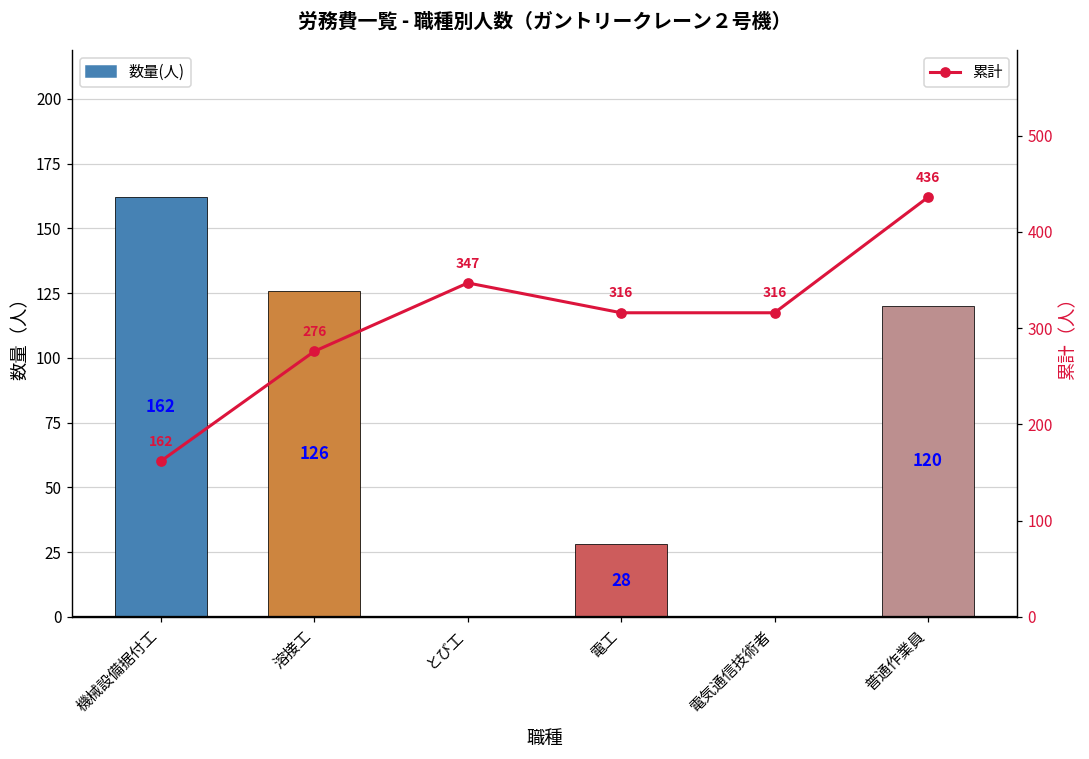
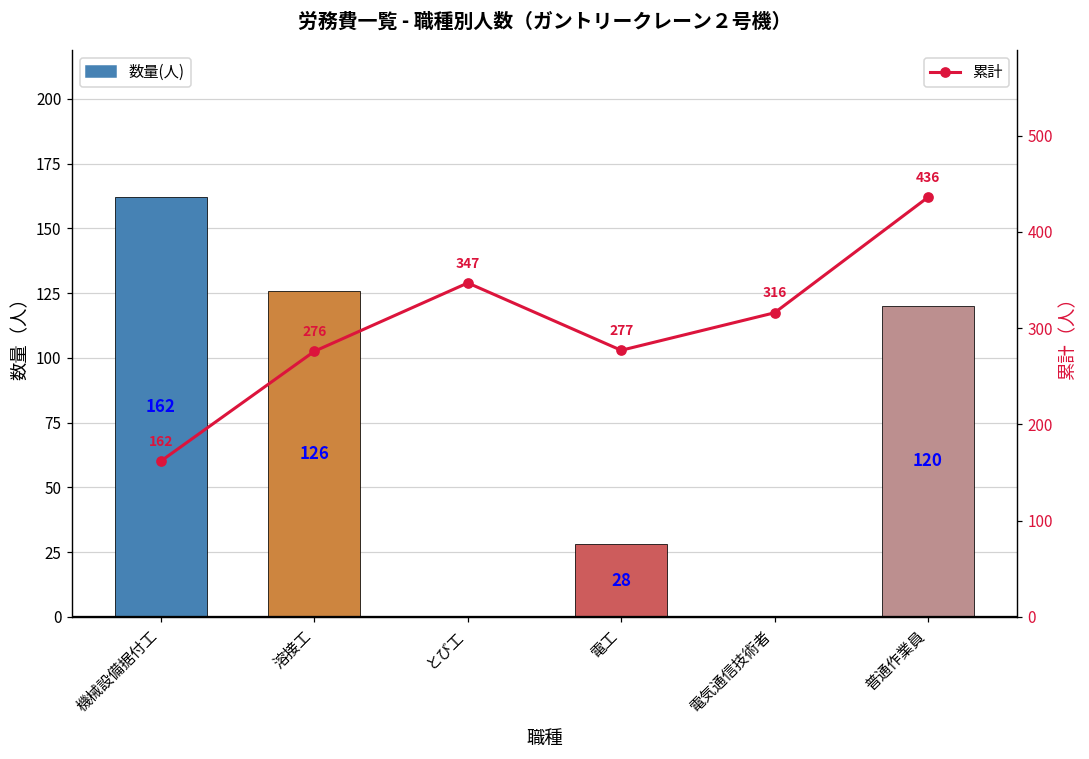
累計, 電工: 316 -> 277
